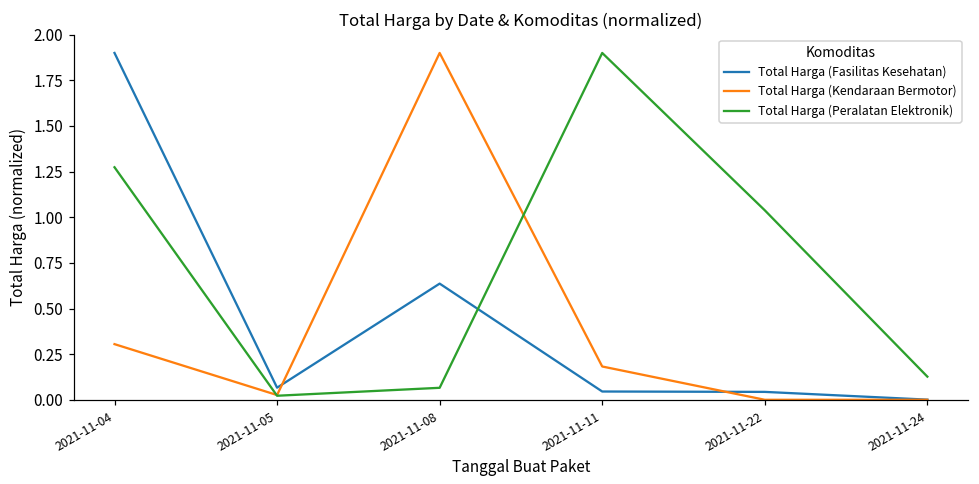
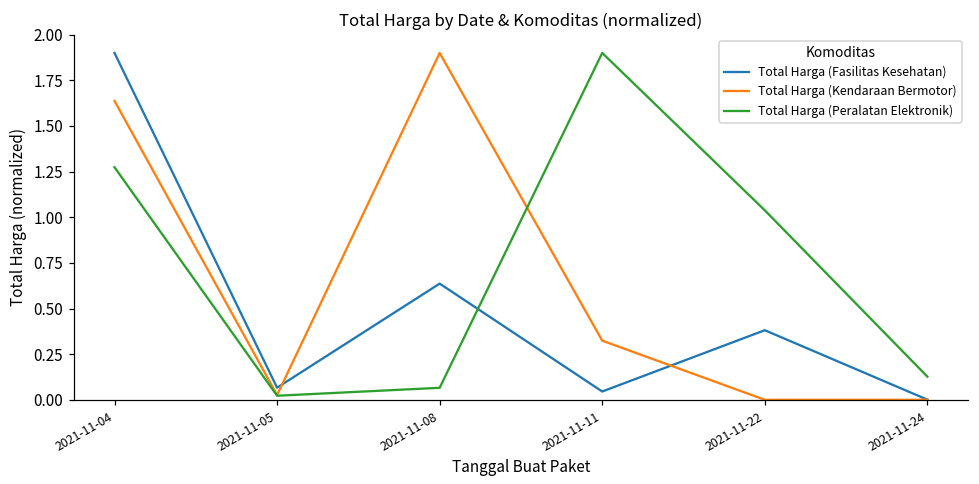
Total Harga (Kendaraan Bermotor), 2021-11-04: 0.30 -> 1.64
Total Harga (Kendaraan Bermotor), 2021-11-11: 0.18 -> 0.32
Total Harga (Fasilitas Kesehatan), 2021-11-22: 0.04 -> 0.38
